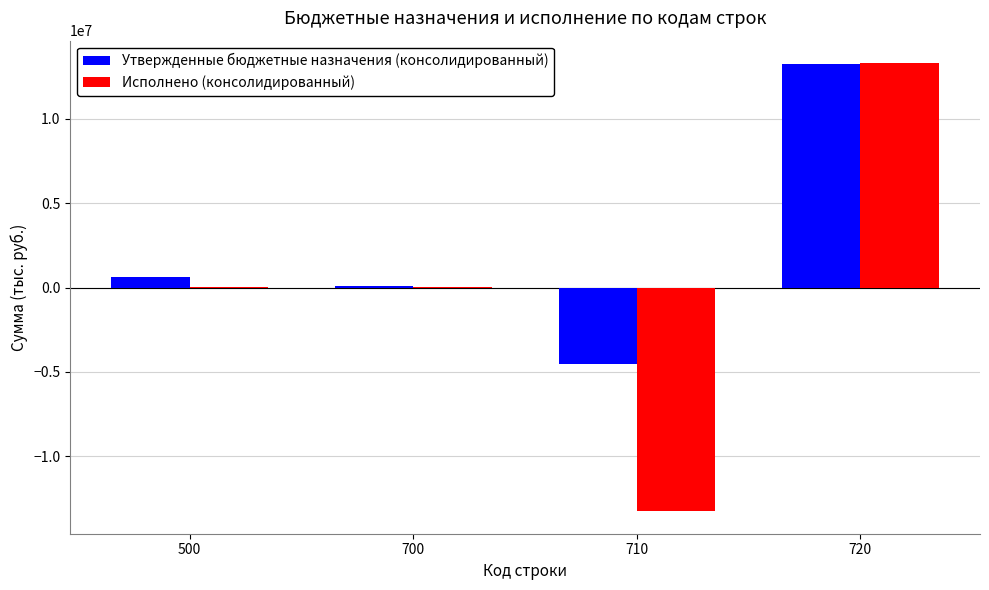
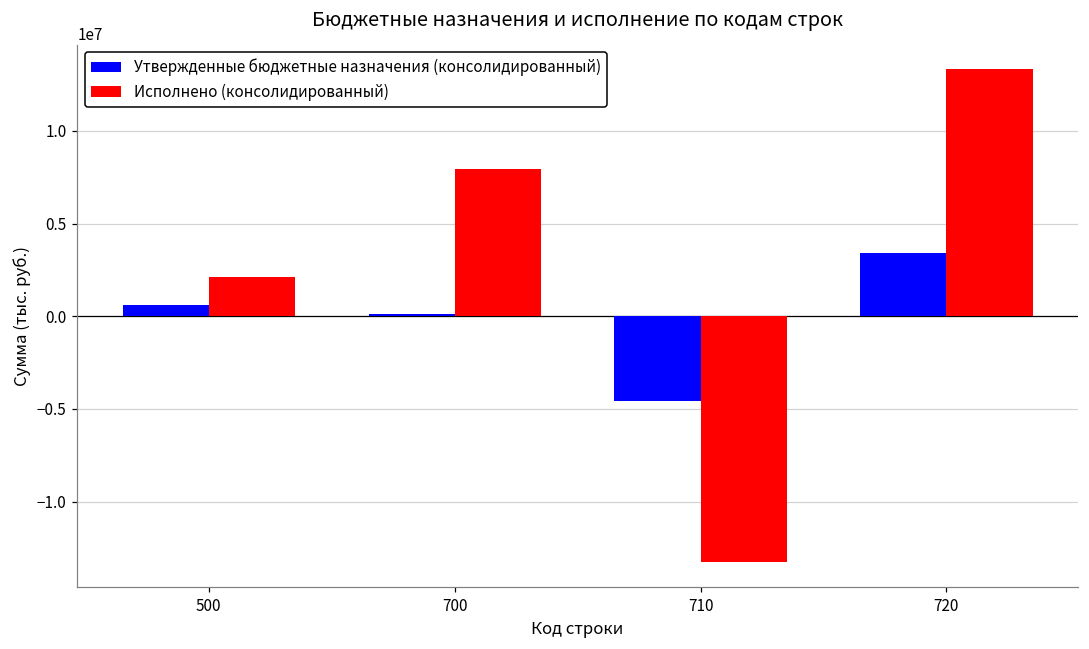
Исполнено (консолидированный), 500: 0 -> 2100000
Исполнено (консолидированный), 700: 0 -> 7900000
Утвержденные бюджетные назначения (консолидированный), 720: 13200000 -> 3400000
